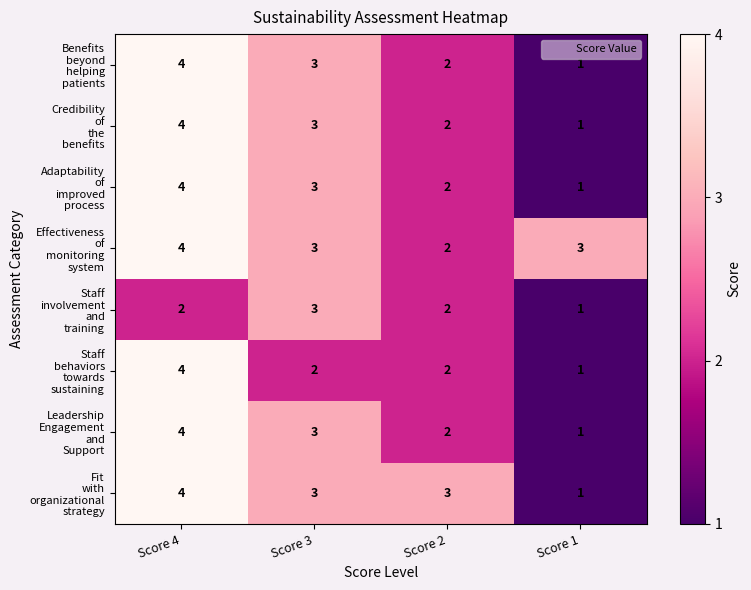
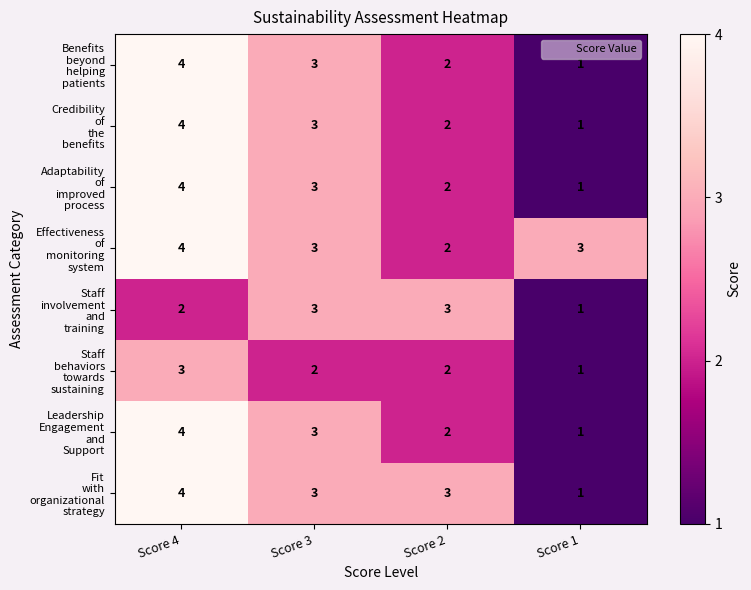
Staff involvement and training, Score 2: 2 -> 3
Staff behaviors towards sustaining, Score 4: 4 -> 3
